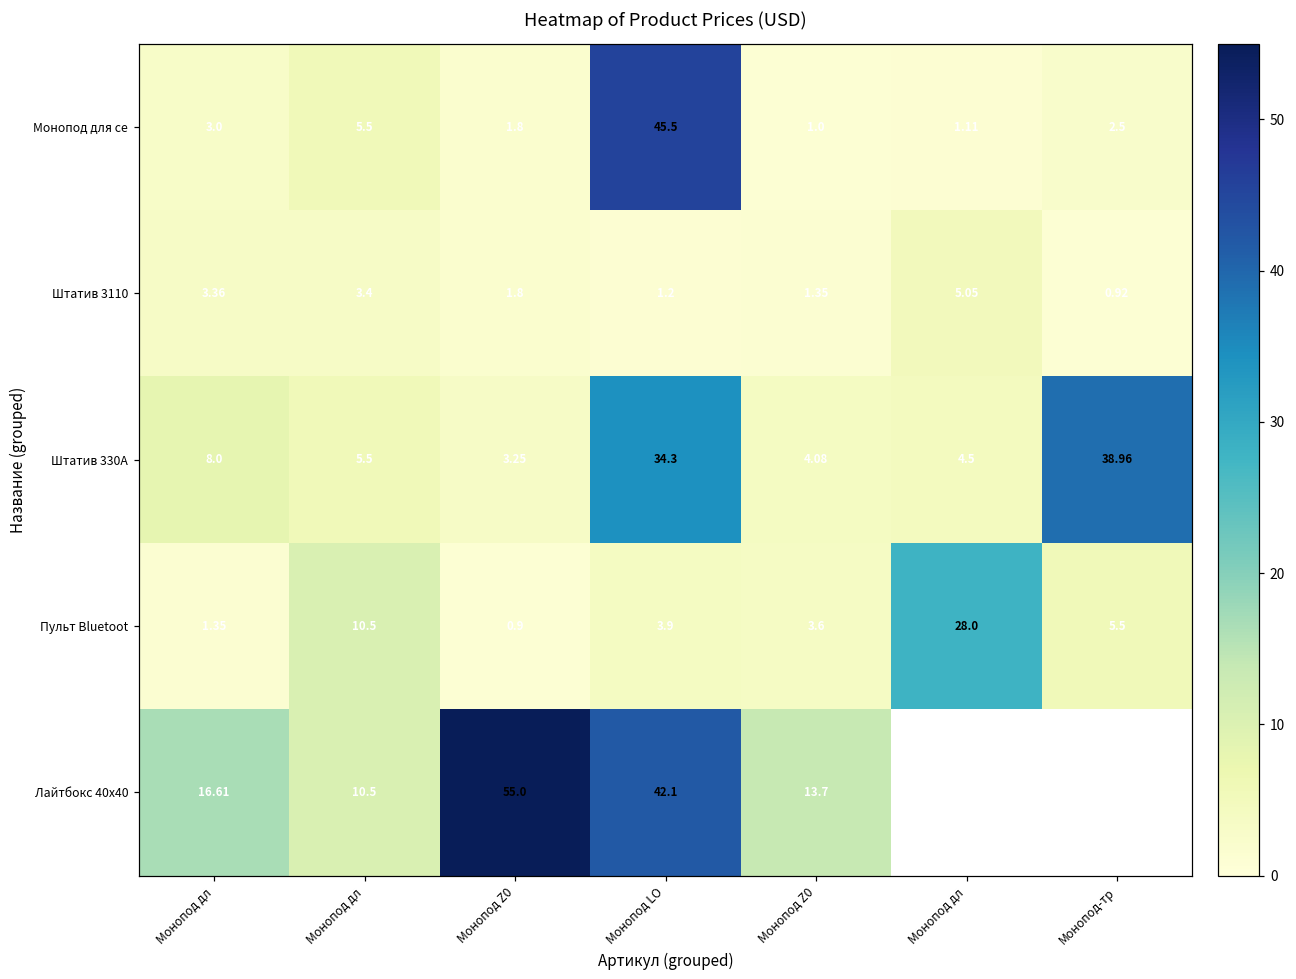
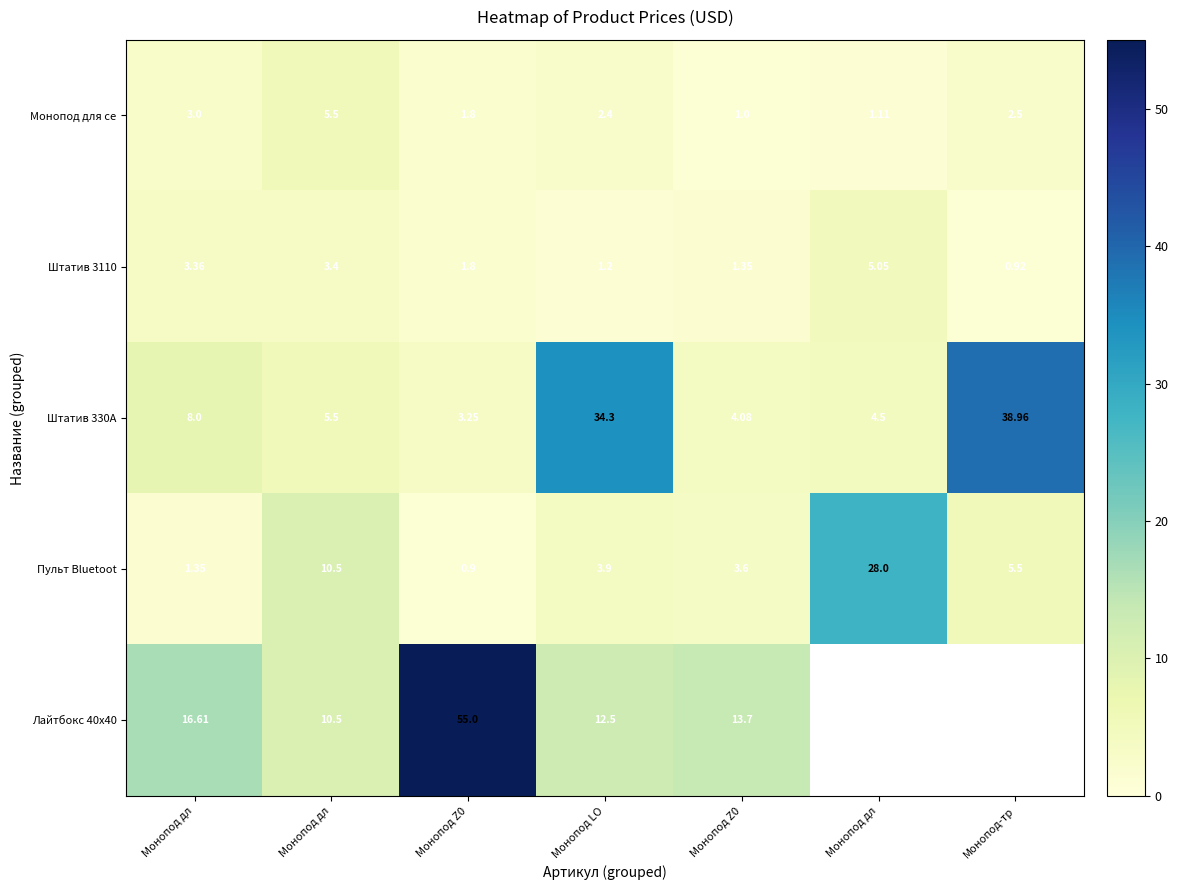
Монопод для се, Монопод LO: 45.5 -> 2.4
Лайтбокс 40x40, Монопод LO: 42.1 -> 12.5
